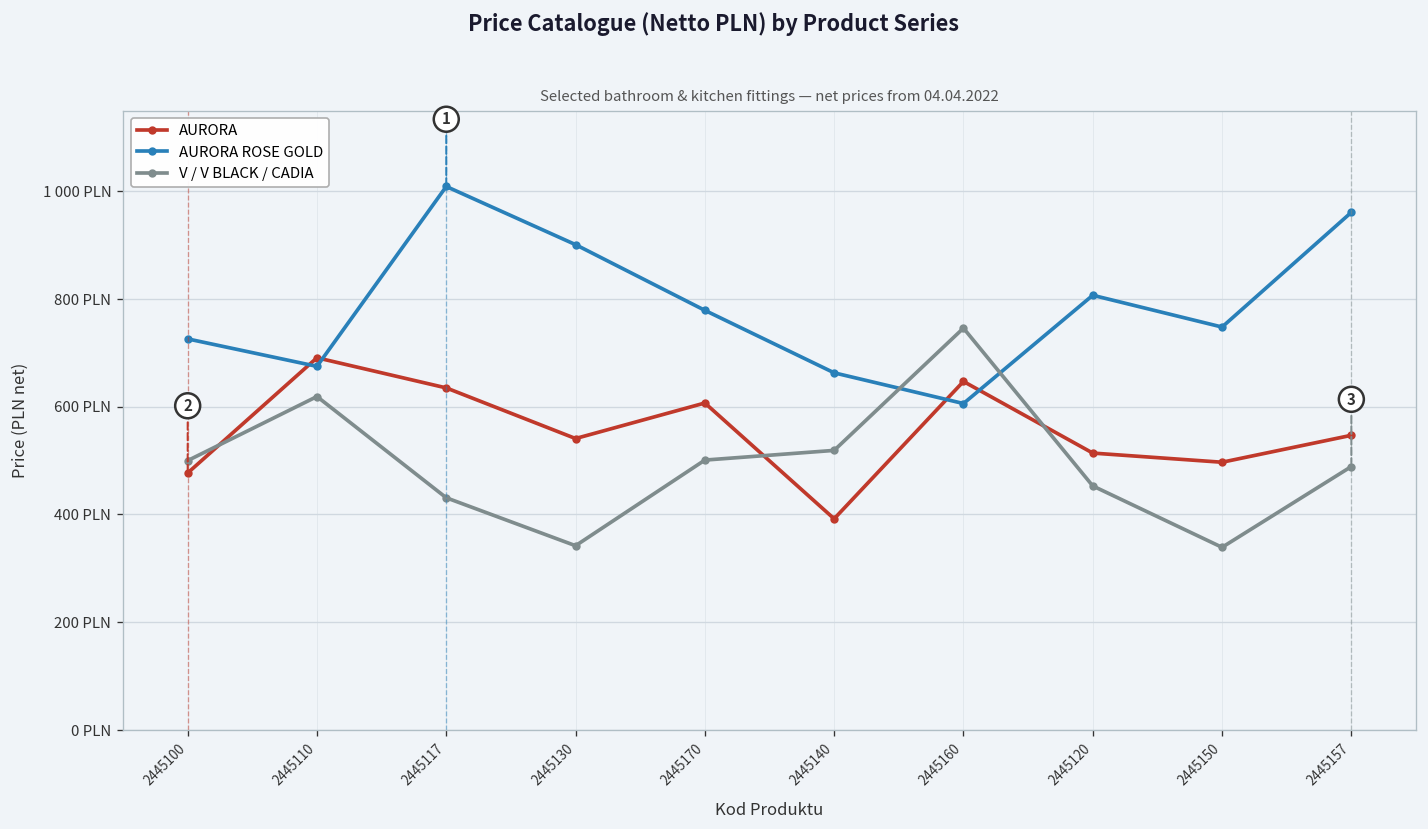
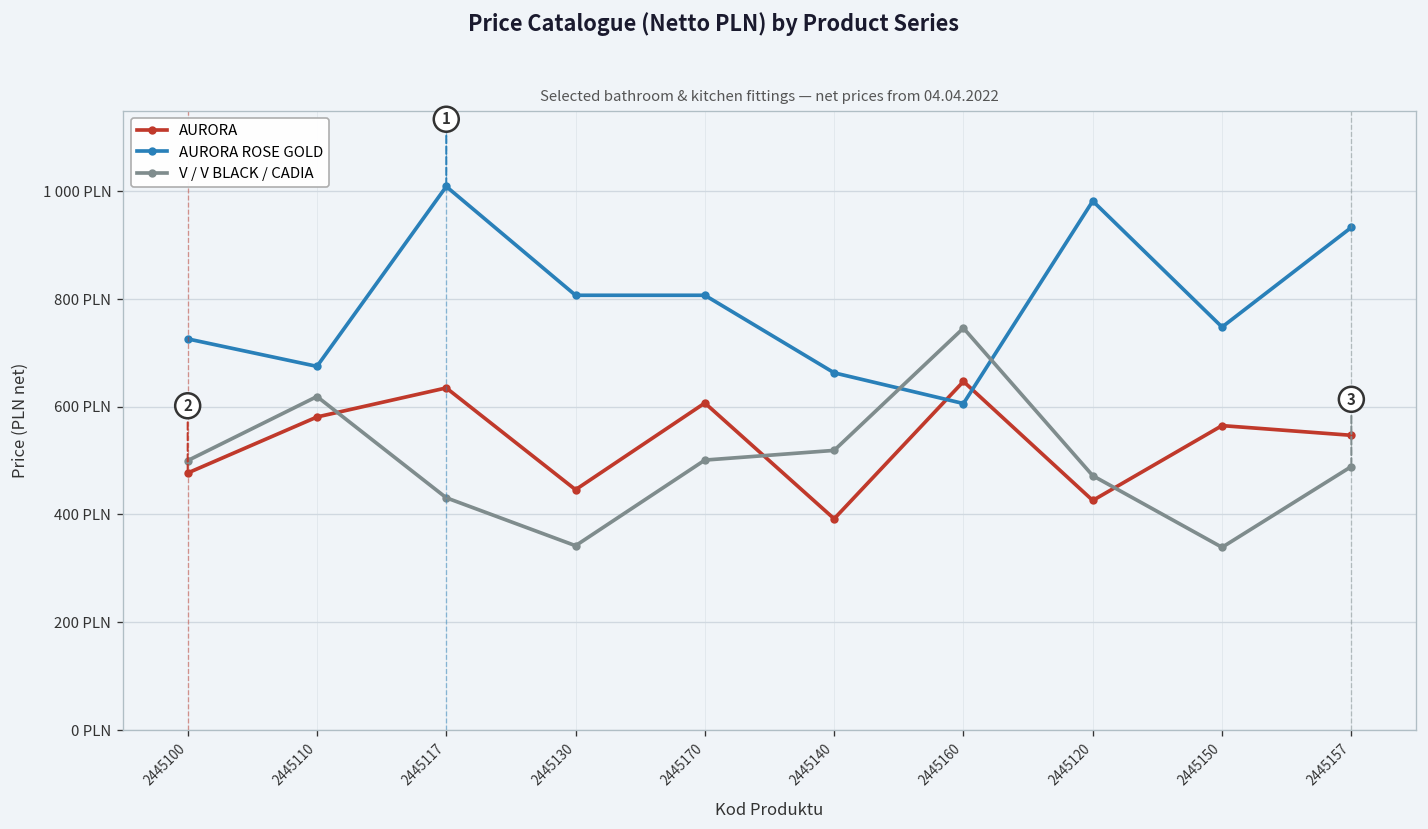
AURORA, 2445110: 690 PLN -> 580 PLN
AURORA, 2445130: 540 PLN -> 450 PLN
AURORA ROSE GOLD, 2445130: 900 PLN -> 810 PLN
AURORA ROSE GOLD, 2445170: 780 PLN -> 810 PLN
AURORA, 2445120: 510 PLN -> 430 PLN
AURORA ROSE GOLD, 2445120: 810 PLN -> 980 PLN
V / V BLACK / CADIA, 2445120: 450 PLN -> 470 PLN
AURORA, 2445150: 500 PLN -> 570 PLN
AURORA ROSE GOLD, 2445157: 960 PLN -> 930 PLN
